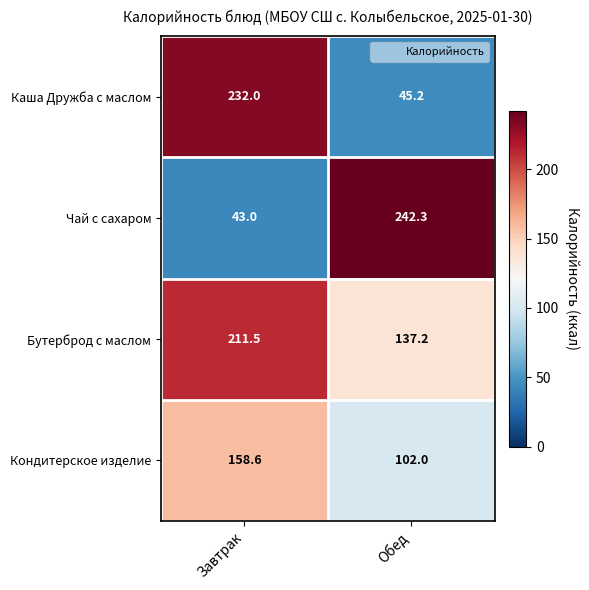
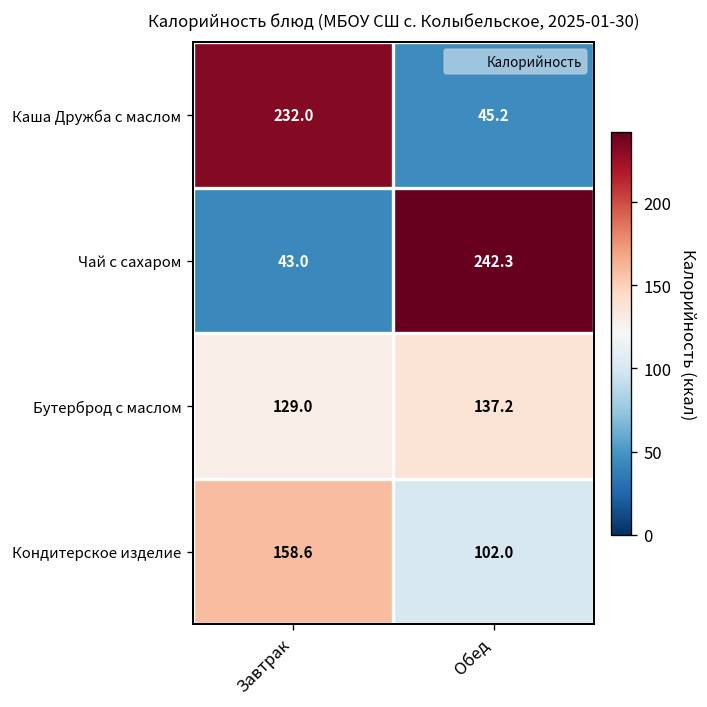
Бутерброд с маслом, Завтрак: 211.5 -> 129.0
